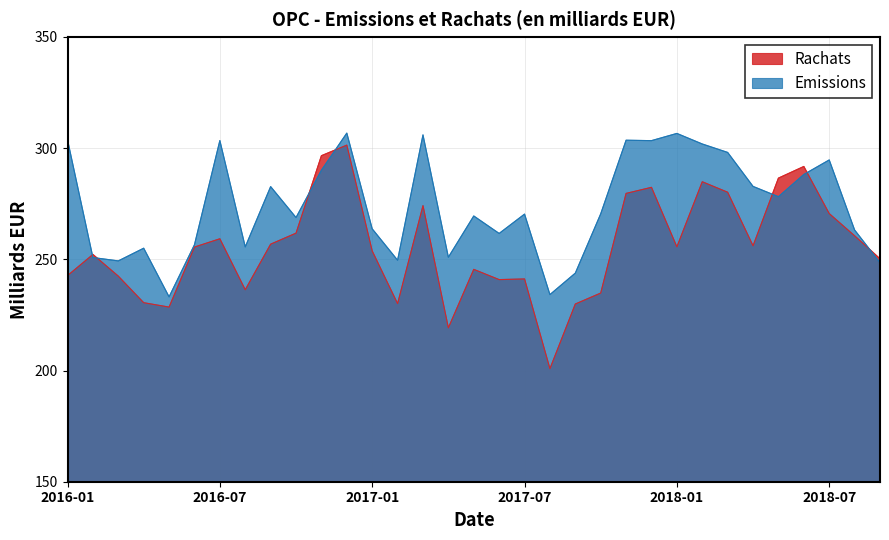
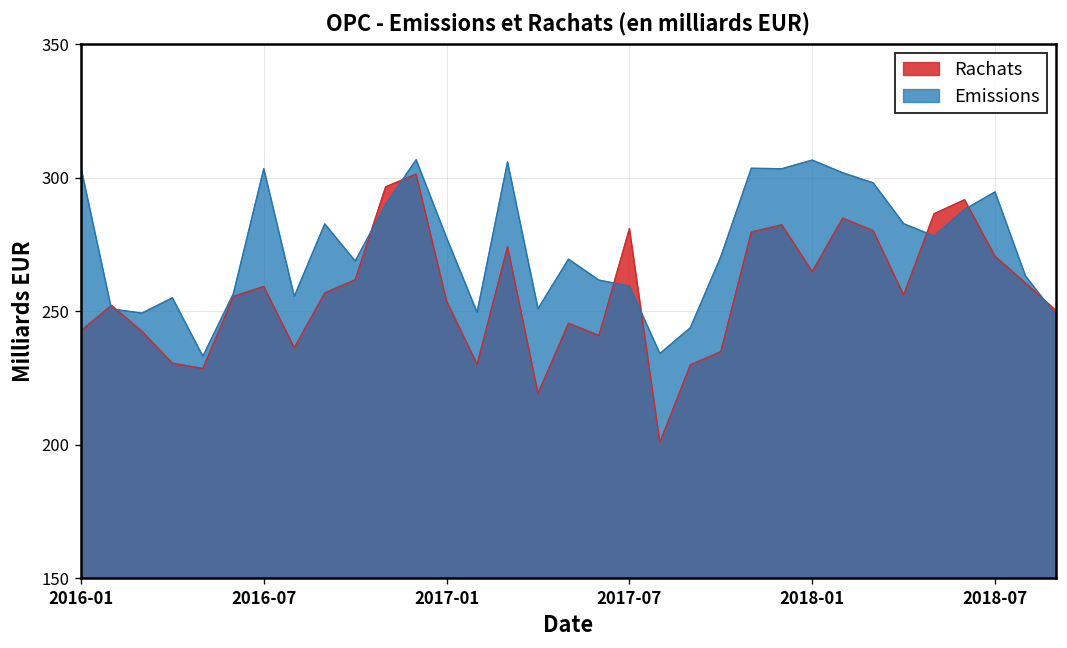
Emissions, 2017-01: 264 -> 277
Rachats, 2017-07: 241 -> 281
Emissions, 2017-07: 270 -> 259
Rachats, 2018-01: 256 -> 265
